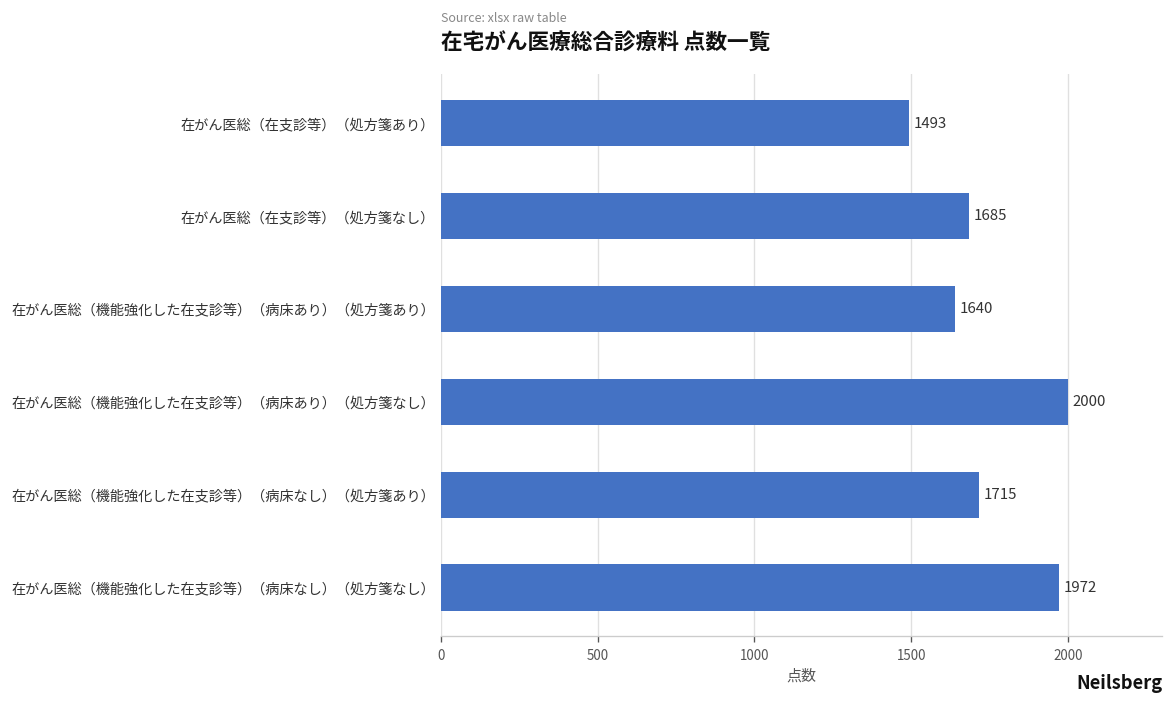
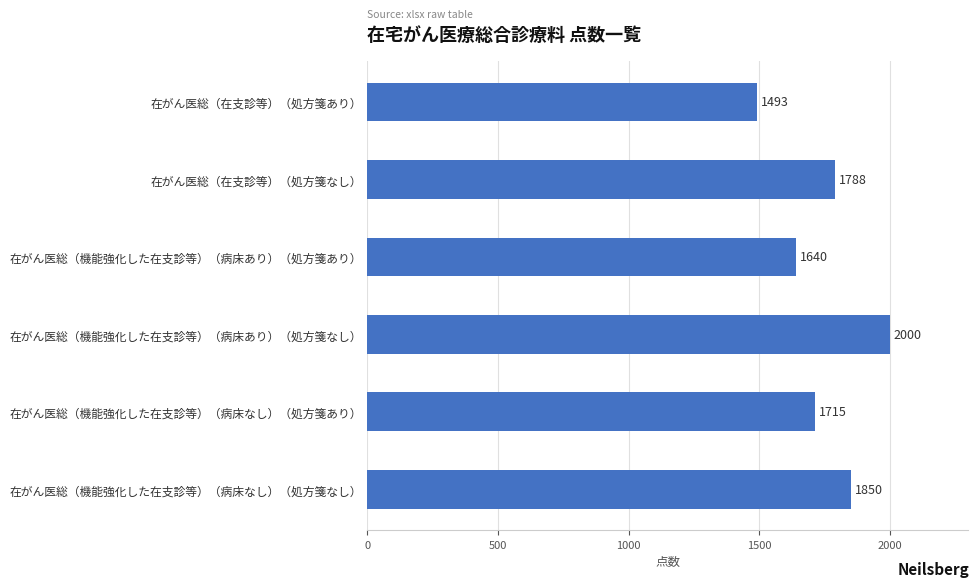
在がん医総（在支診等）（処方箋なし）: 1685 -> 1788
在がん医総（機能強化した在支診等）（病床なし）（処方箋なし）: 1972 -> 1850
